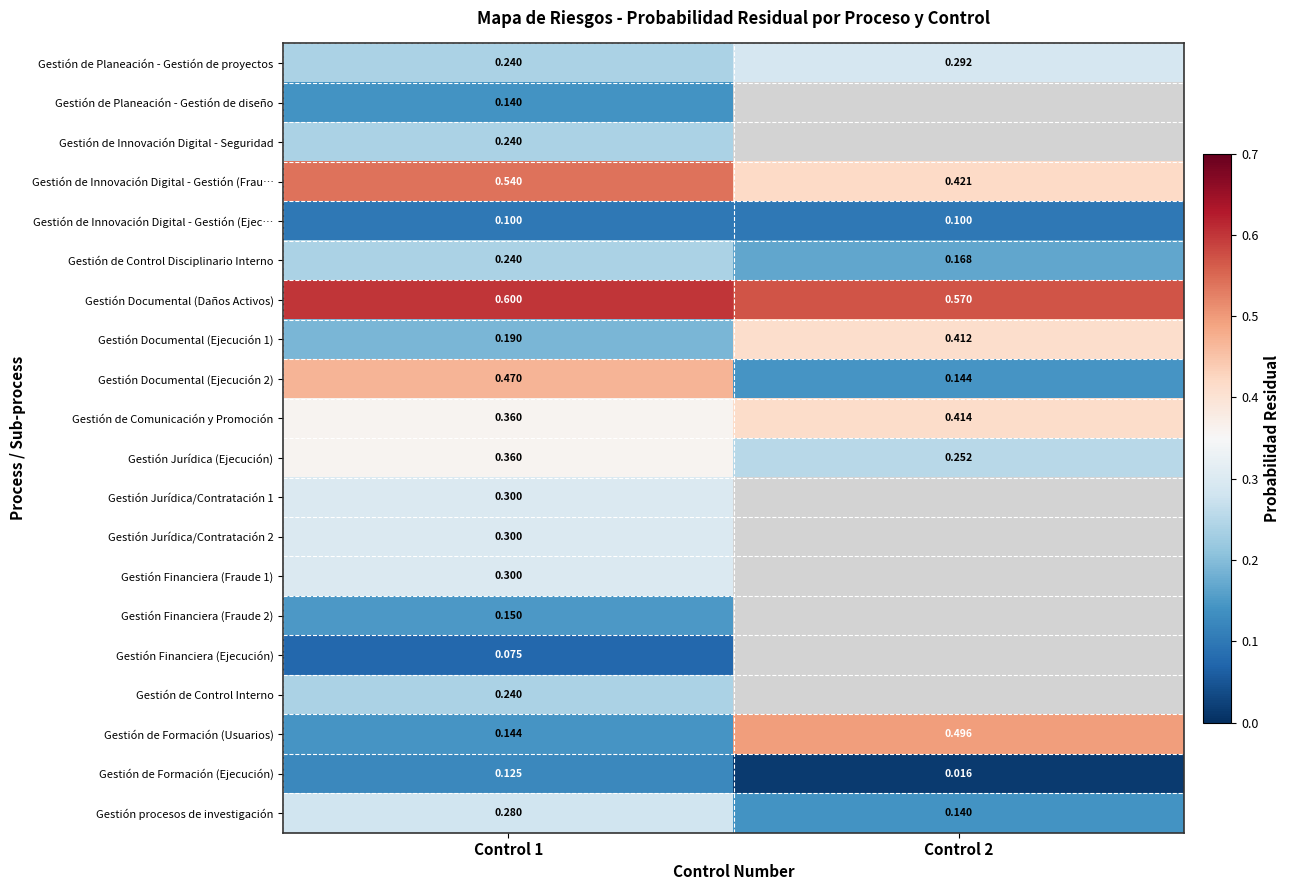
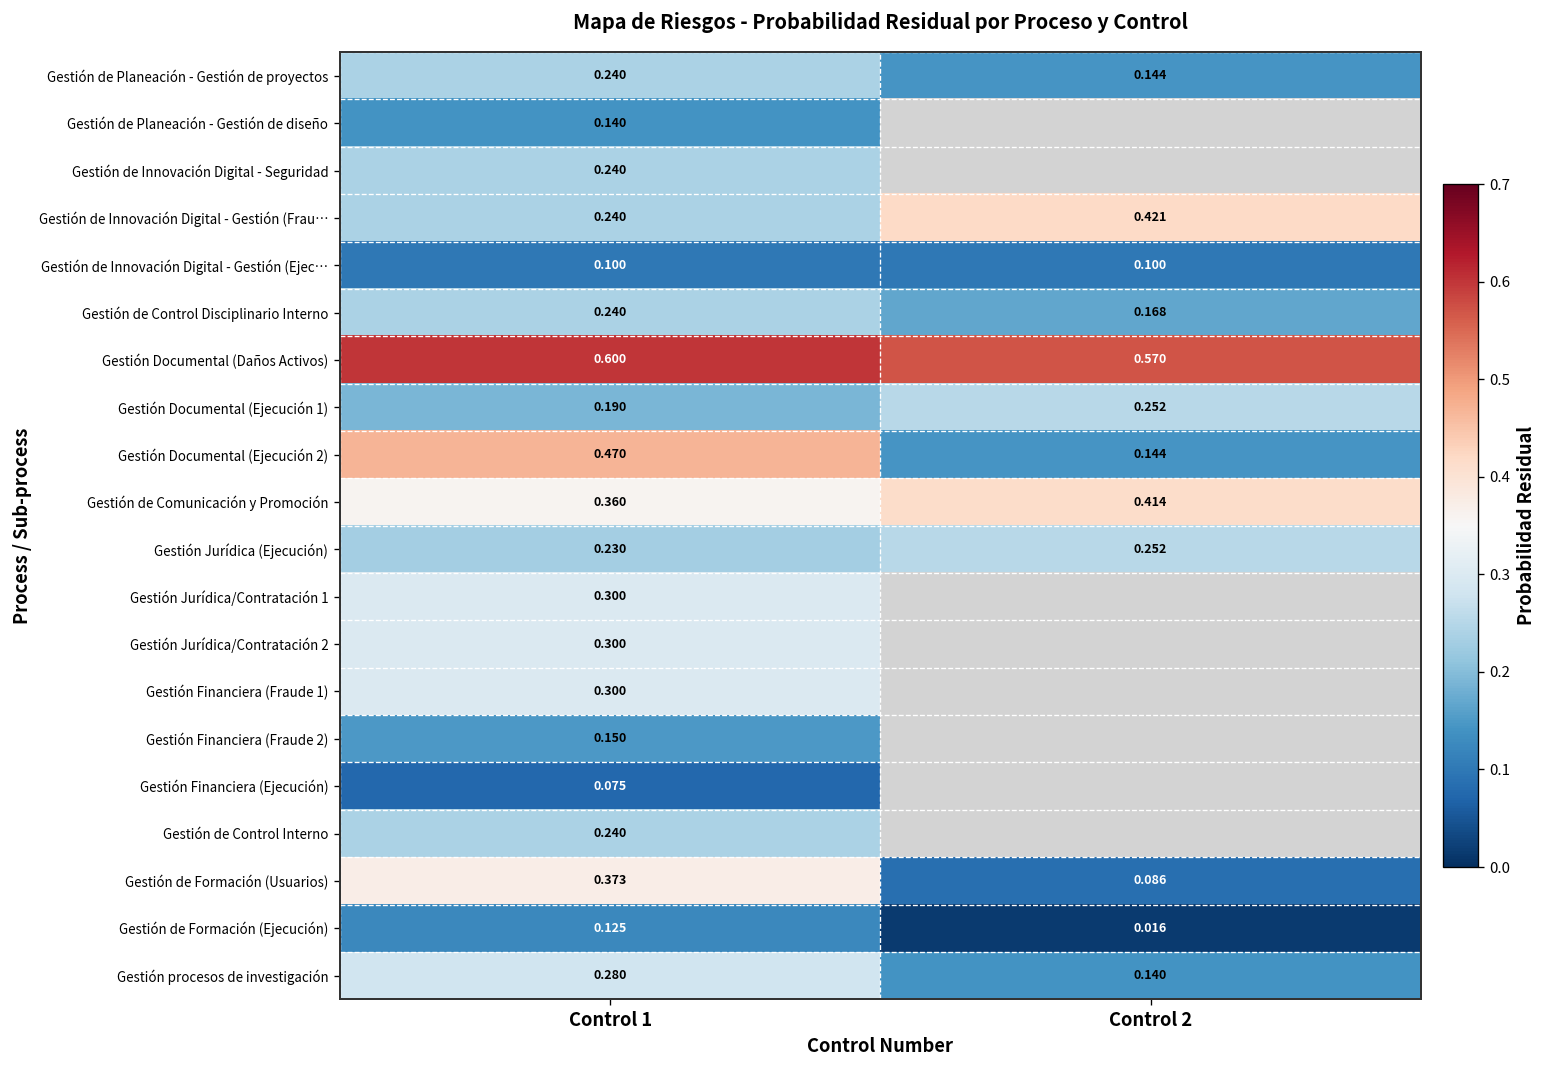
Gestión de Planeación - Gestión de proyectos, Control 2: 0.292 -> 0.144
Gestión de Innovación Digital - Gestión (Frau…, Control 1: 0.540 -> 0.240
Gestión Documental (Ejecución 1), Control 2: 0.412 -> 0.252
Gestión Jurídica (Ejecución), Control 1: 0.360 -> 0.230
Gestión de Formación (Usuarios), Control 1: 0.144 -> 0.373
Gestión de Formación (Usuarios), Control 2: 0.496 -> 0.086
